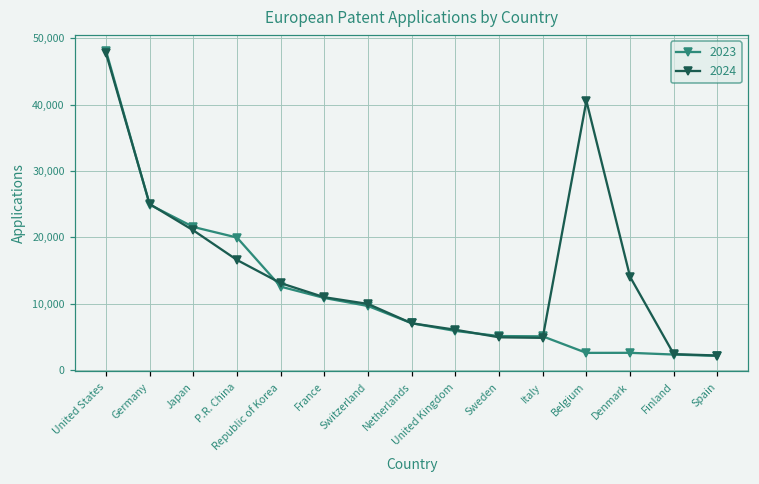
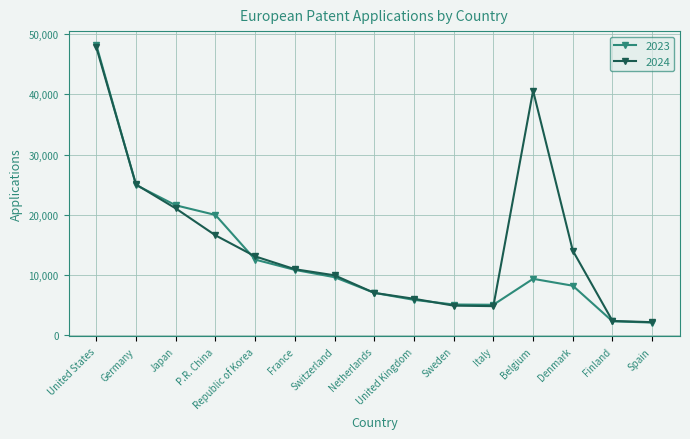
2023, Belgium: 3,000 -> 9,000
2023, Denmark: 3,000 -> 8,000
